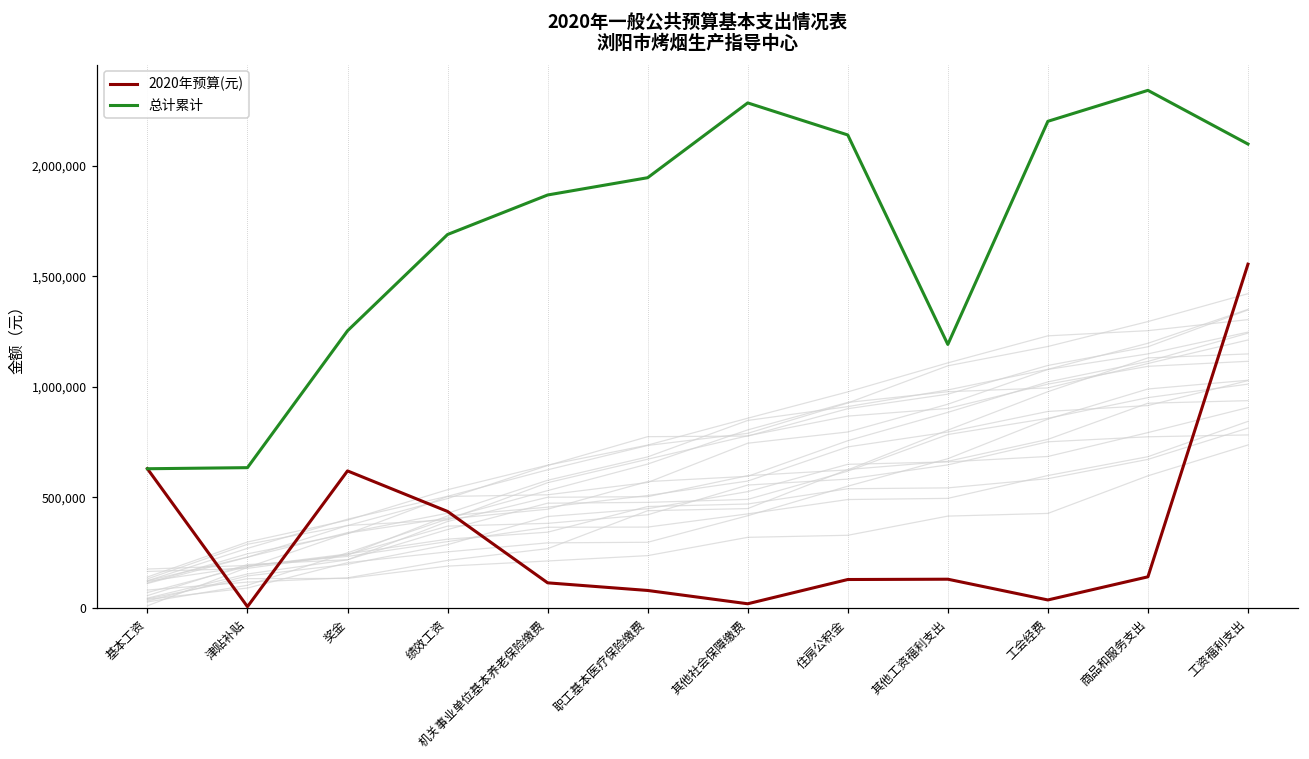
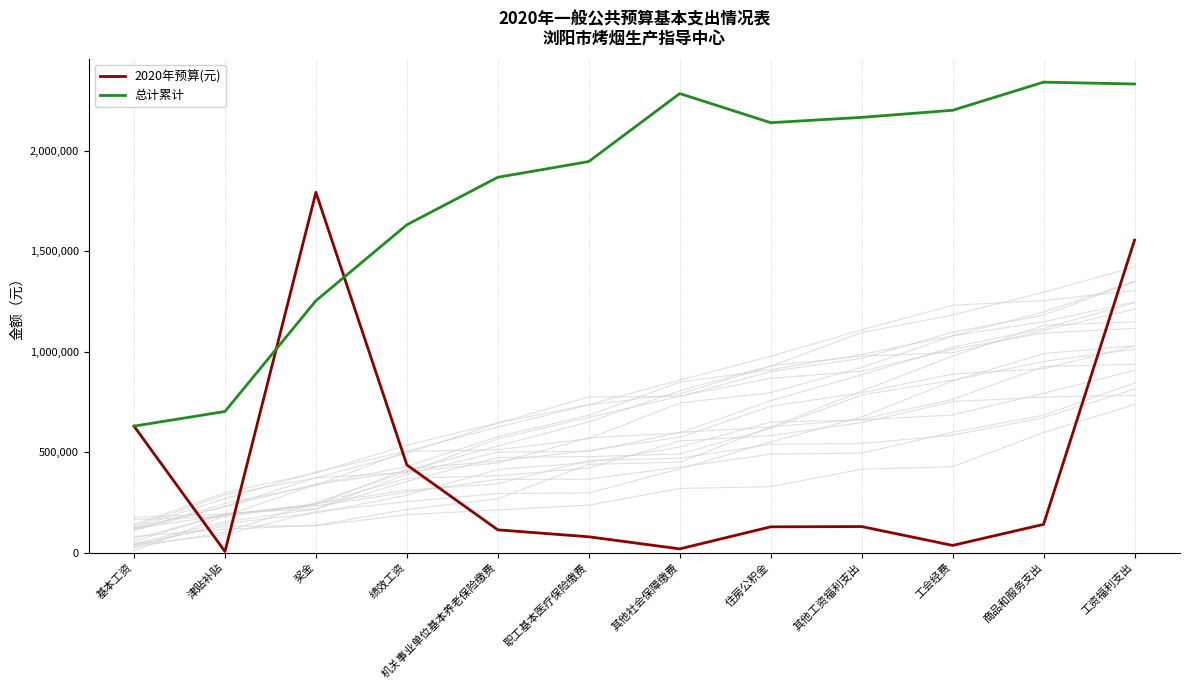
总计累计, 津贴补贴: 630,000 -> 700,000
2020年预算(元), 奖金: 620,000 -> 1,790,000
总计累计, 绩效工资: 1,690,000 -> 1,630,000
总计累计, 其他工资福利支出: 1,190,000 -> 2,170,000
总计累计, 工资福利支出: 2,100,000 -> 2,330,000
